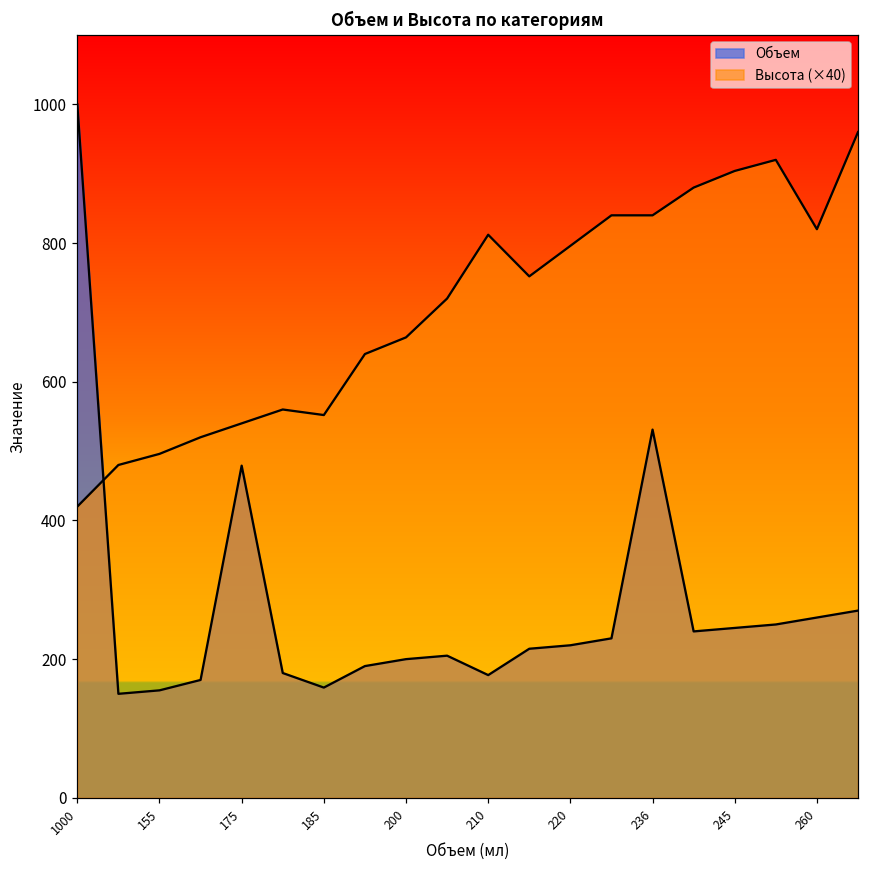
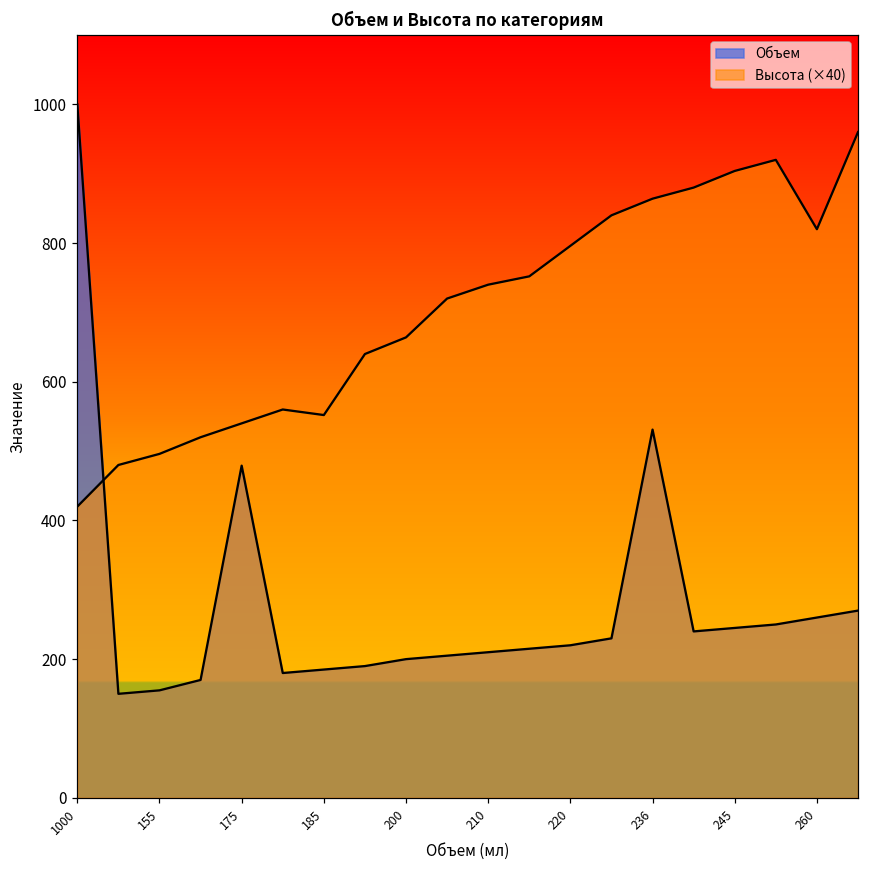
Объем, 185: 160 -> 190
Объем, 210: 180 -> 210
Высота (×40), 210: 810 -> 740
Высота (×40), 236: 840 -> 860
